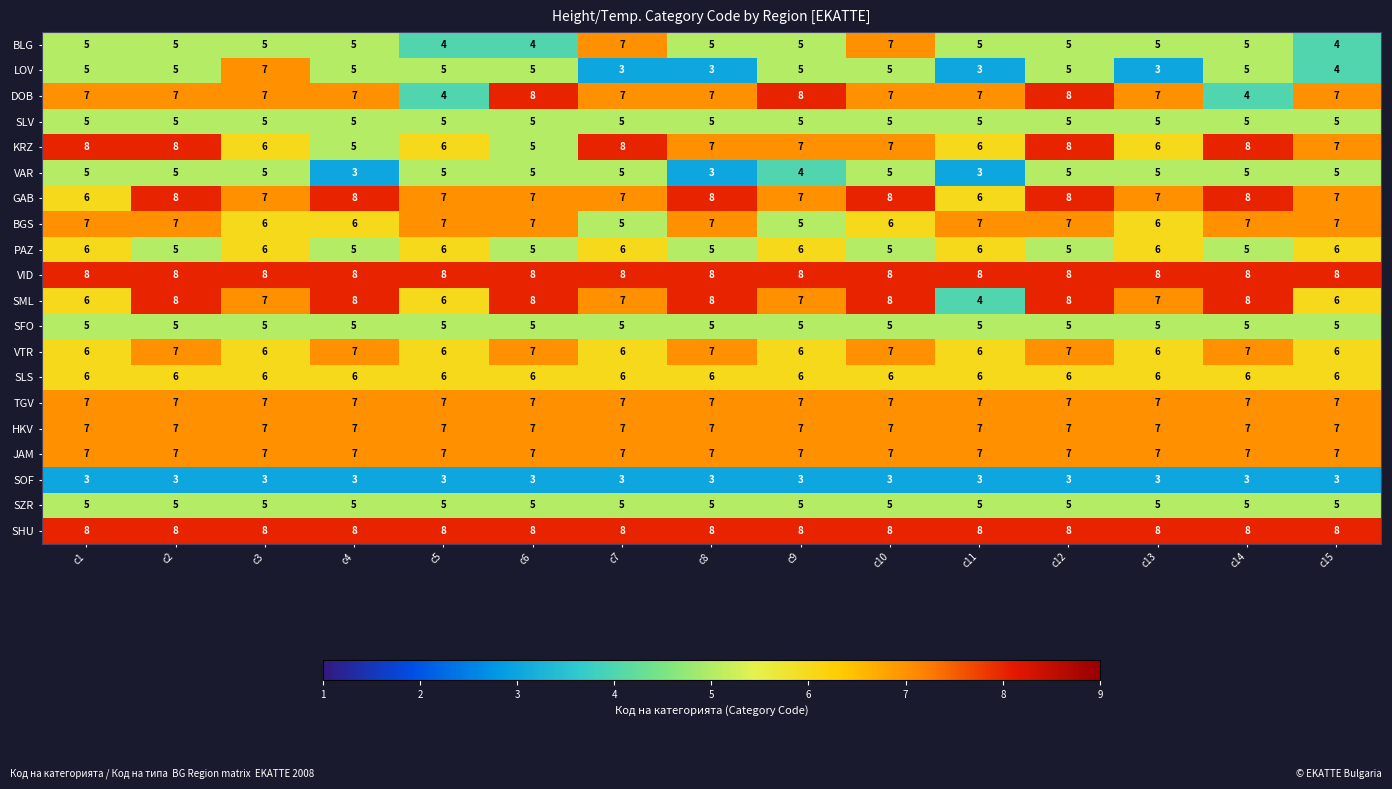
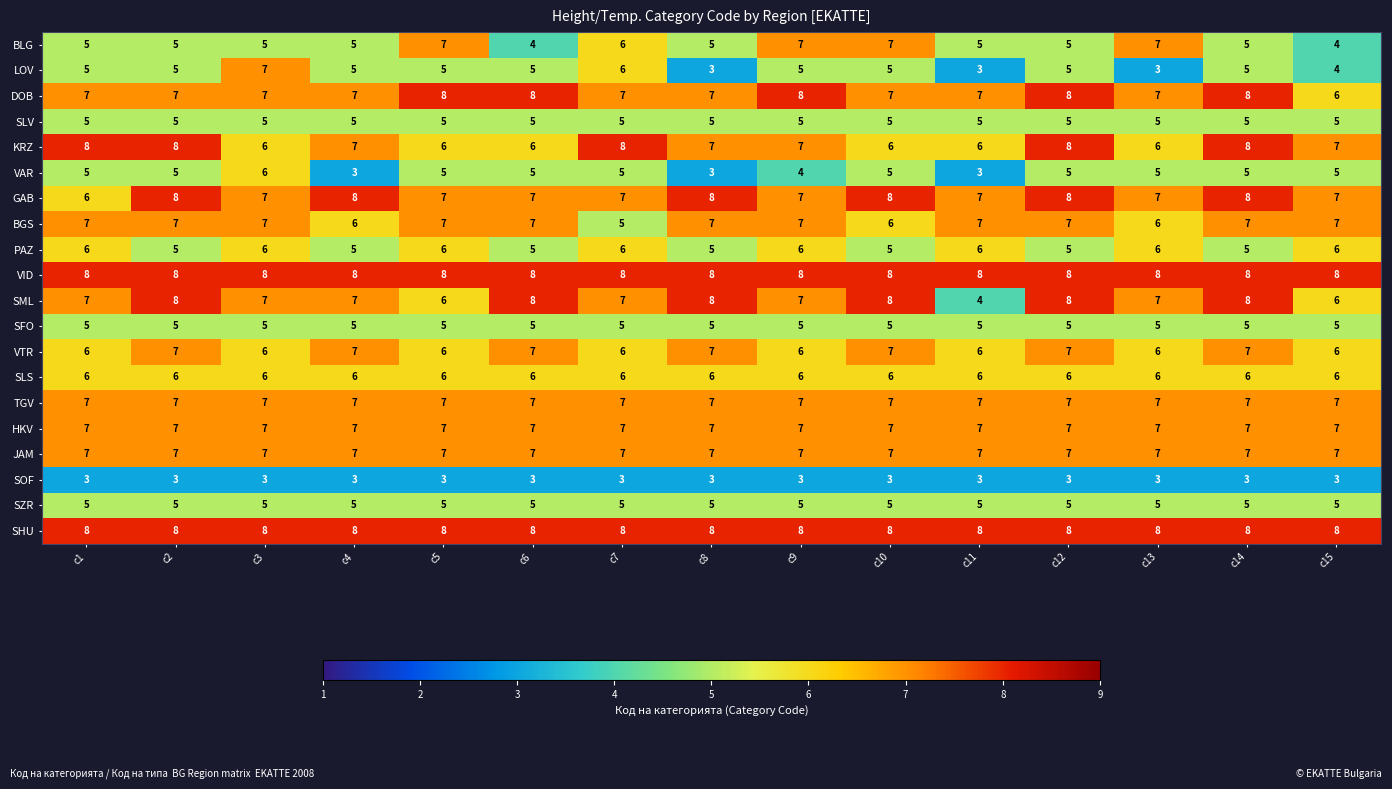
BLG, c5: 4 -> 7
BLG, c7: 7 -> 6
BLG, c9: 5 -> 7
BLG, c13: 5 -> 7
LOV, c7: 3 -> 6
DOB, c5: 4 -> 8
DOB, c14: 4 -> 8
DOB, c15: 7 -> 6
KRZ, c4: 5 -> 7
KRZ, c6: 5 -> 6
KRZ, c10: 7 -> 6
VAR, c3: 5 -> 6
GAB, c11: 6 -> 7
BGS, c3: 6 -> 7
BGS, c9: 5 -> 7
SML, c1: 6 -> 7
SML, c4: 8 -> 7
